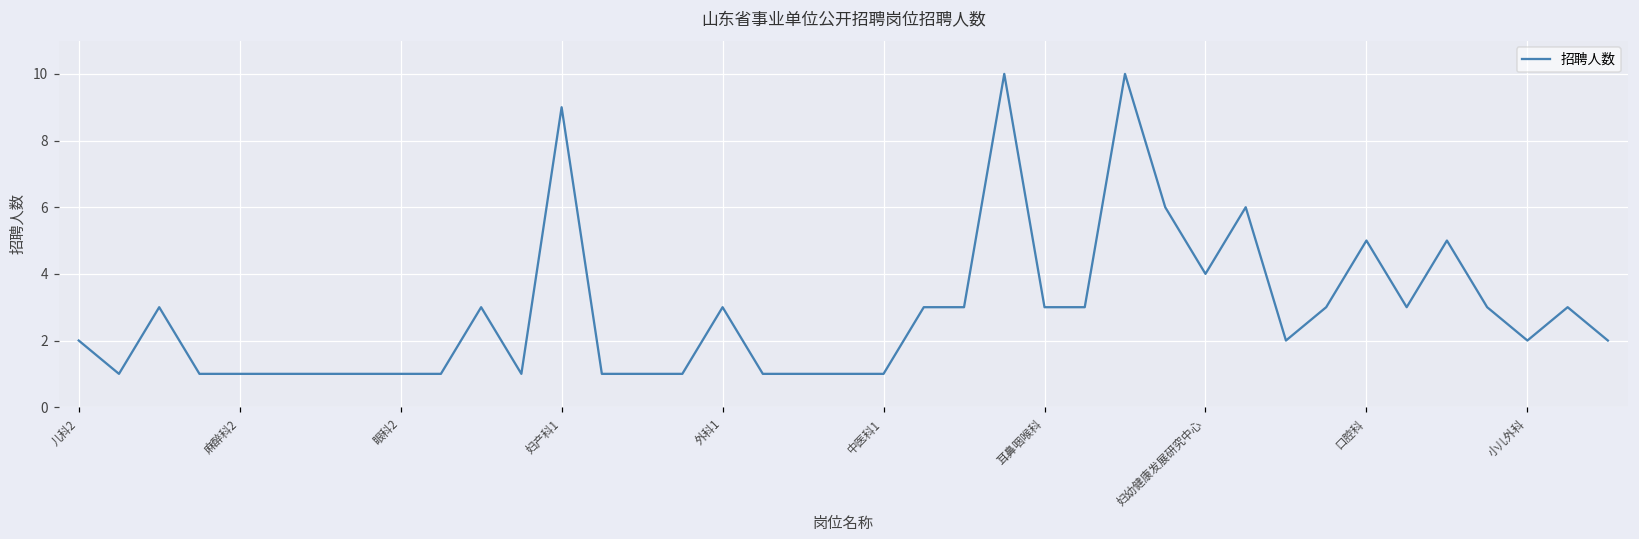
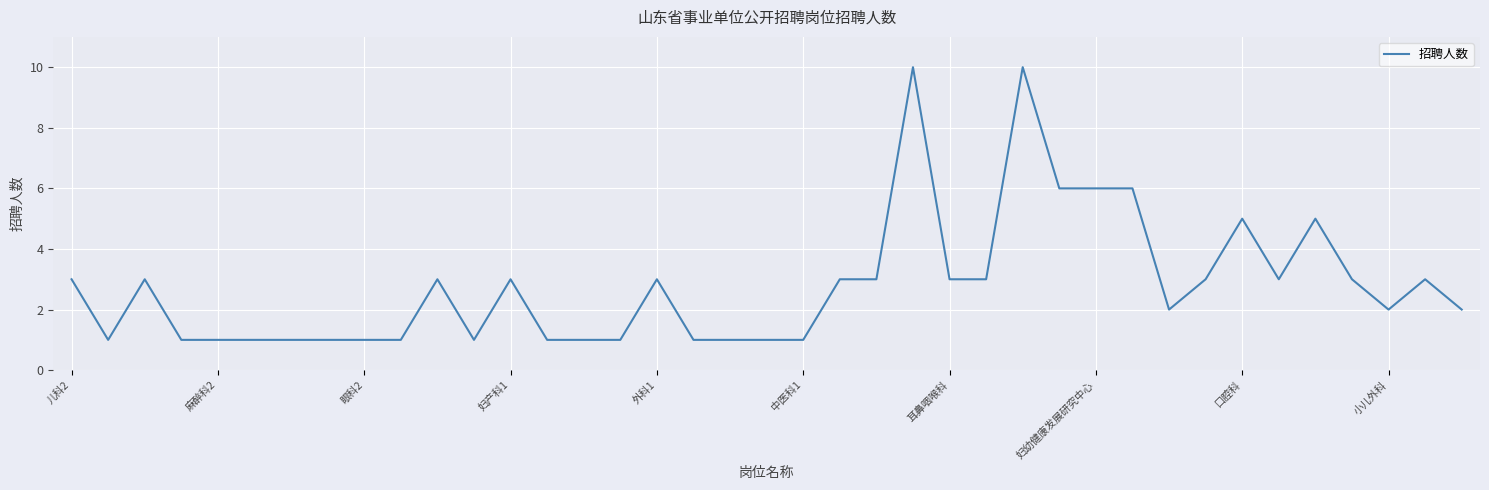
儿科2: 2 -> 3
妇产科1: 9 -> 3
妇幼健康发展研究中心: 4 -> 6
